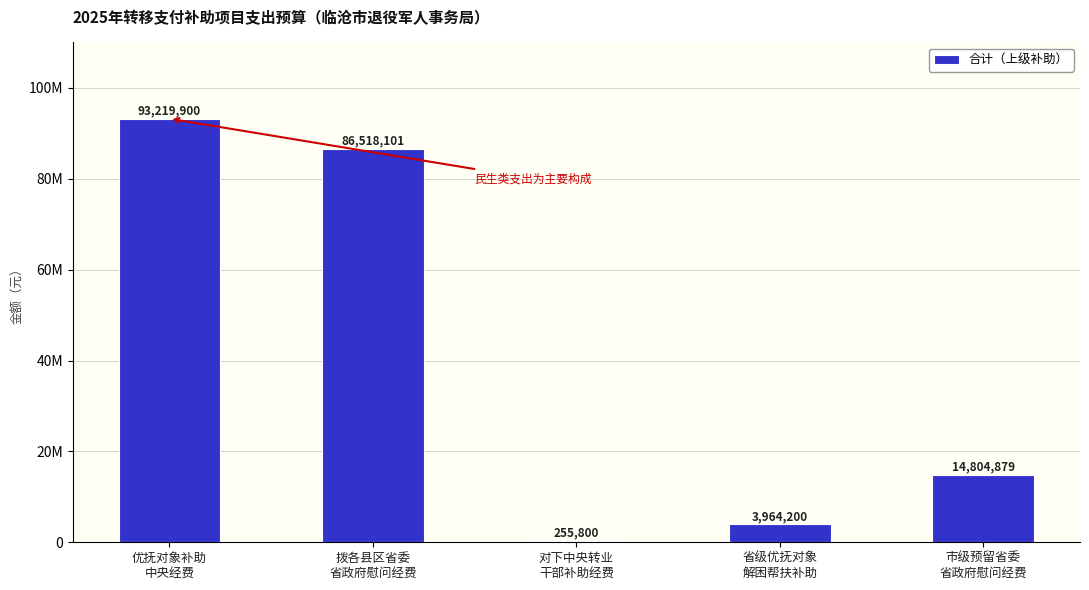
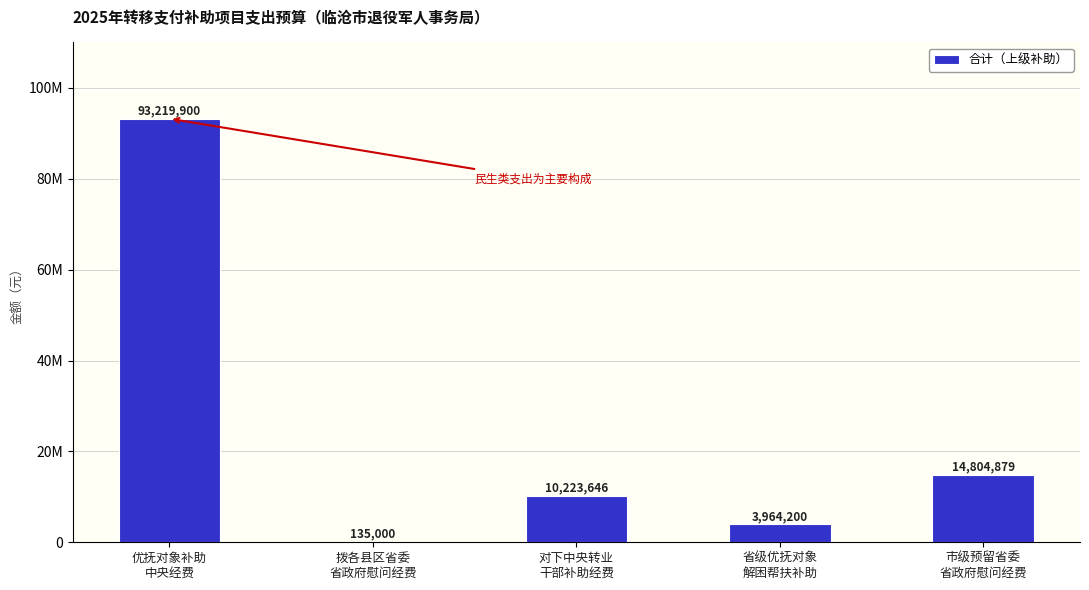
拨各县区省委 省政府慰问经费: 86,518,101 -> 135,000
对下中央转业 干部补助经费: 255,800 -> 10,223,646
